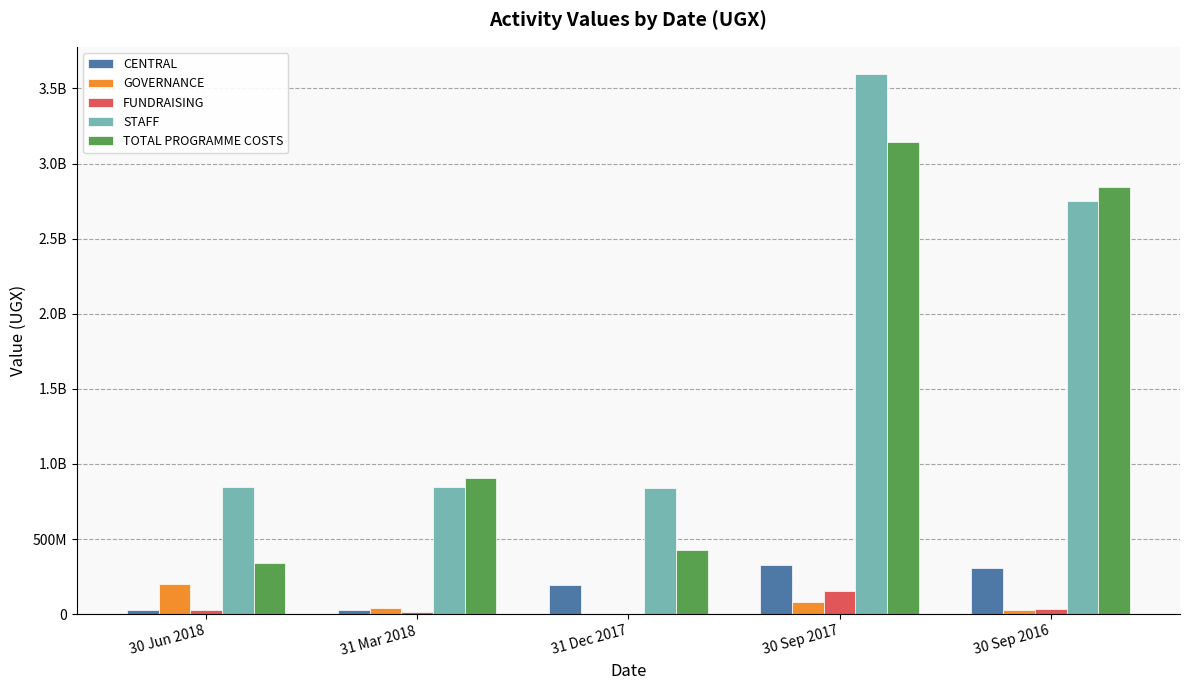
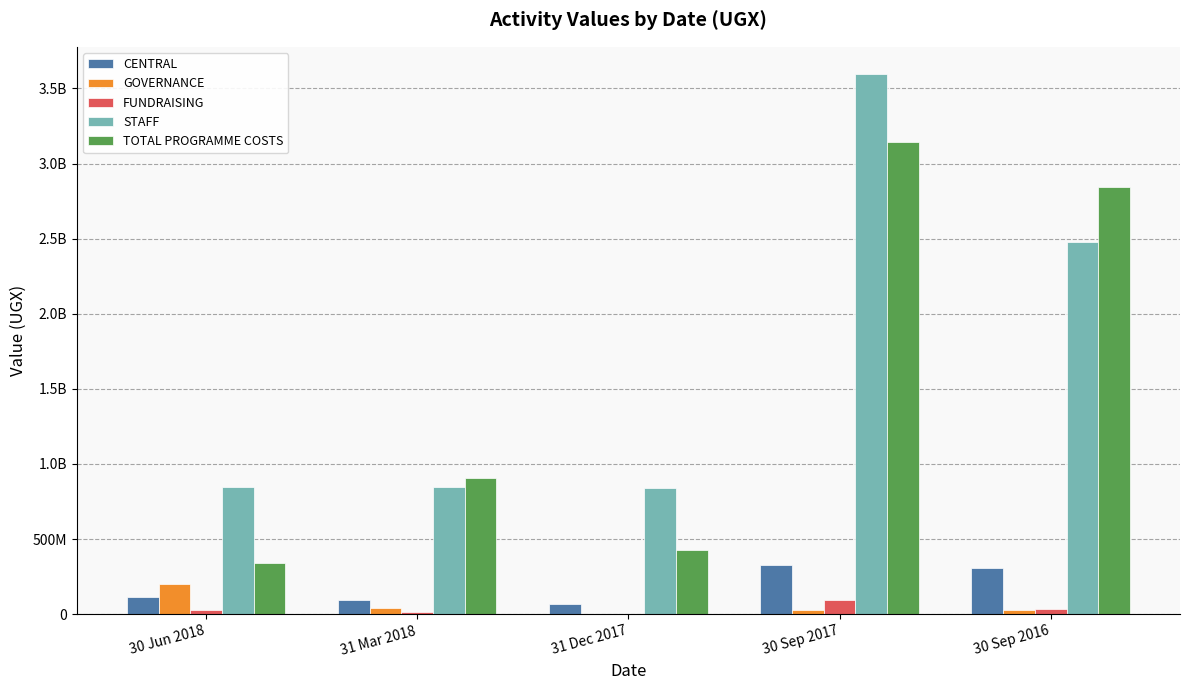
CENTRAL, 30 Jun 2018: 30000000 -> 110000000
CENTRAL, 31 Mar 2018: 30000000 -> 90000000
CENTRAL, 31 Dec 2017: 190000000 -> 70000000
GOVERNANCE, 30 Sep 2017: 80000000 -> 30000000
FUNDRAISING, 30 Sep 2017: 160000000 -> 90000000
STAFF, 30 Sep 2016: 2750000000 -> 2470000000
